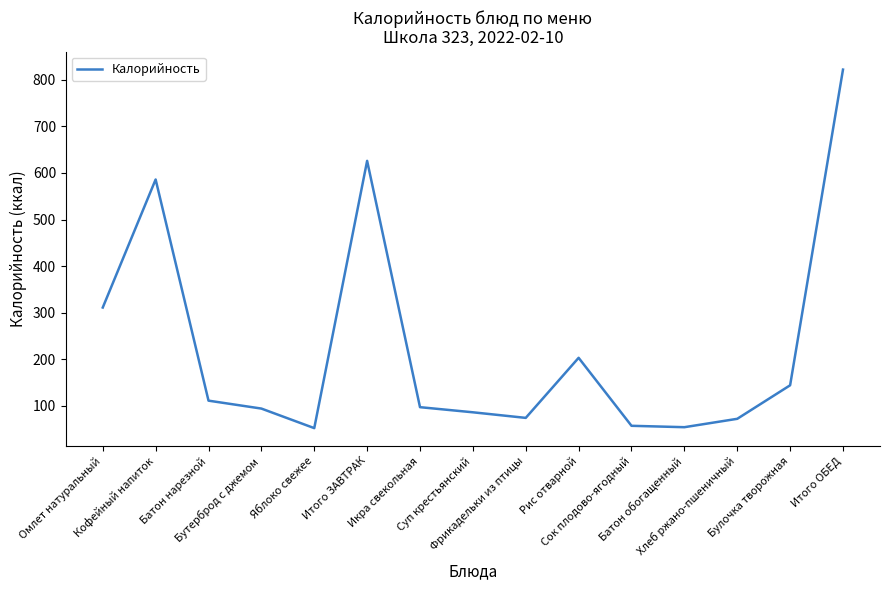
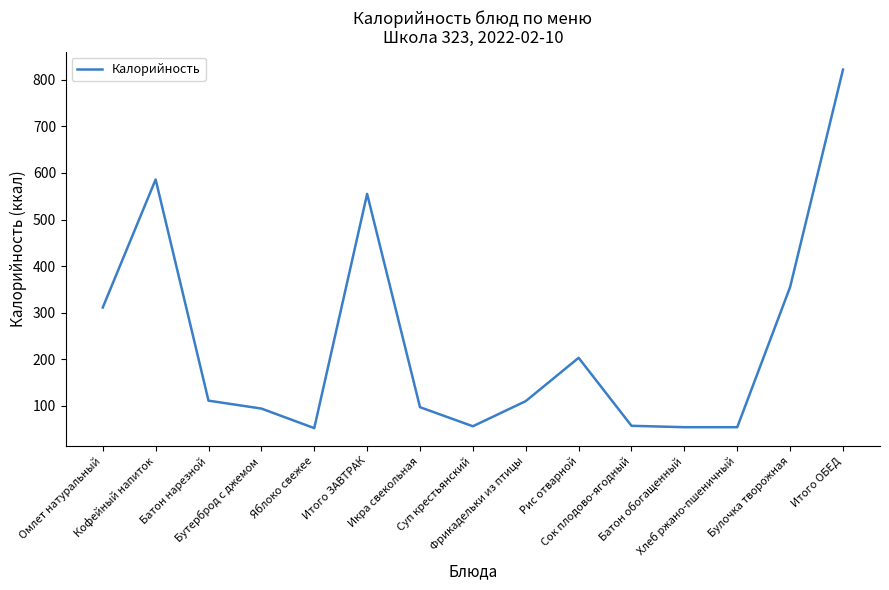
Итого ЗАВТРАК: 630 -> 560
Суп крестьянский: 90 -> 60
Фрикадельки из птицы: 70 -> 110
Хлеб ржано-пшеничный: 70 -> 50
Булочка творожная: 140 -> 360
